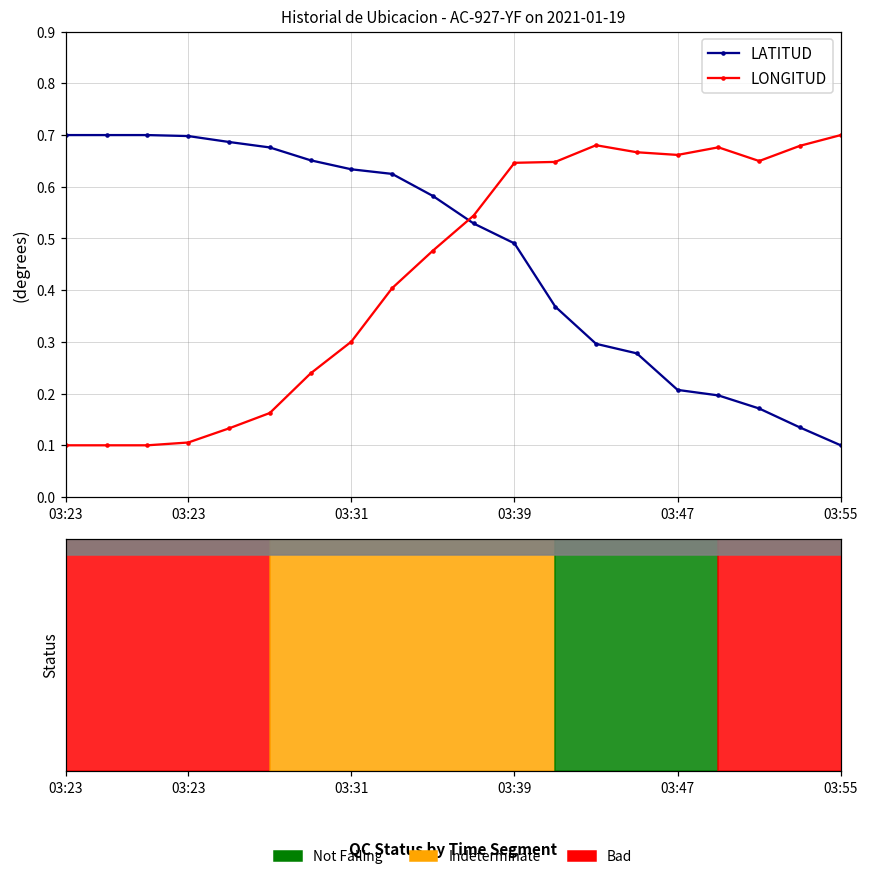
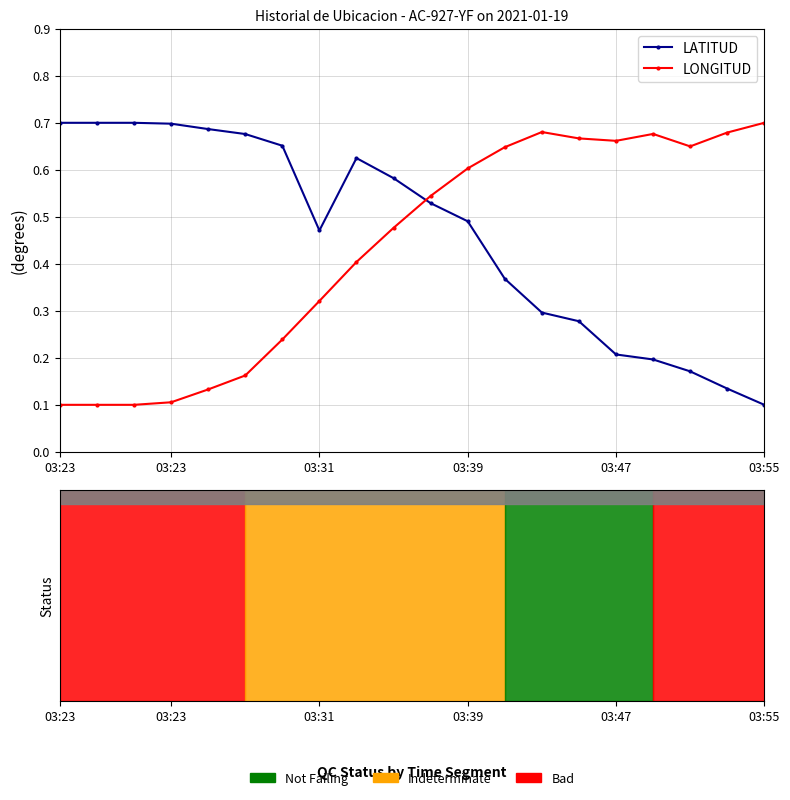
LATITUD, 03:31: 0.63 -> 0.47
LONGITUD, 03:31: 0.30 -> 0.32
LONGITUD, 03:39: 0.65 -> 0.60
